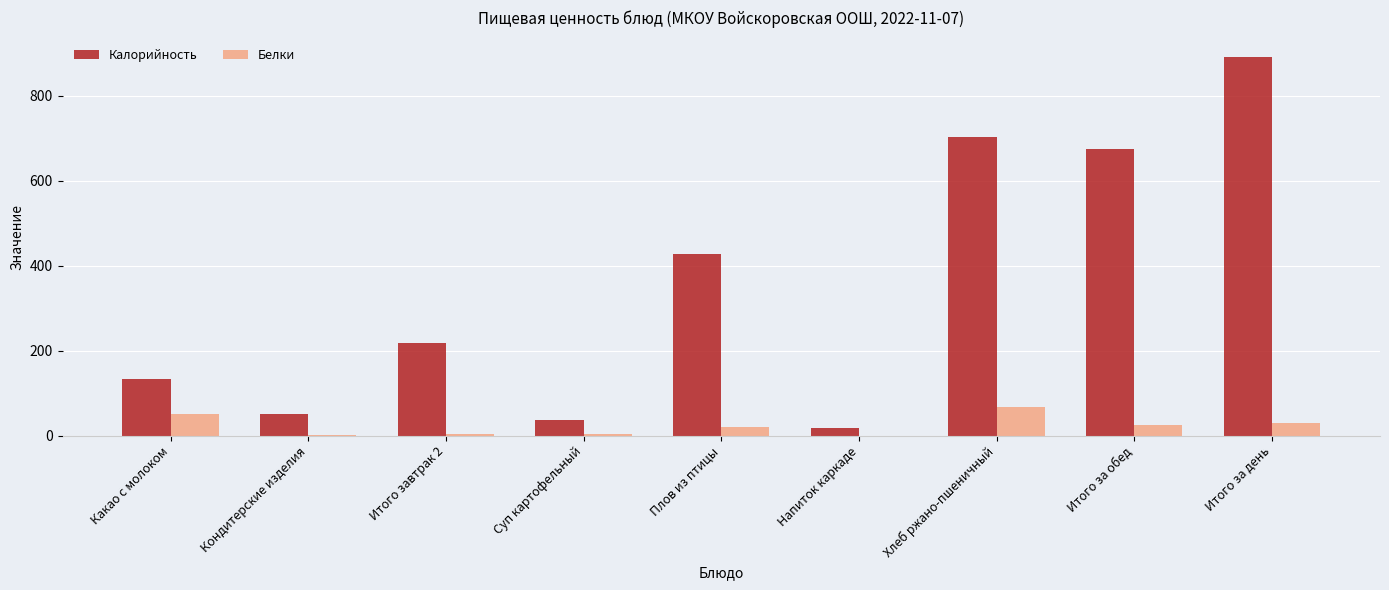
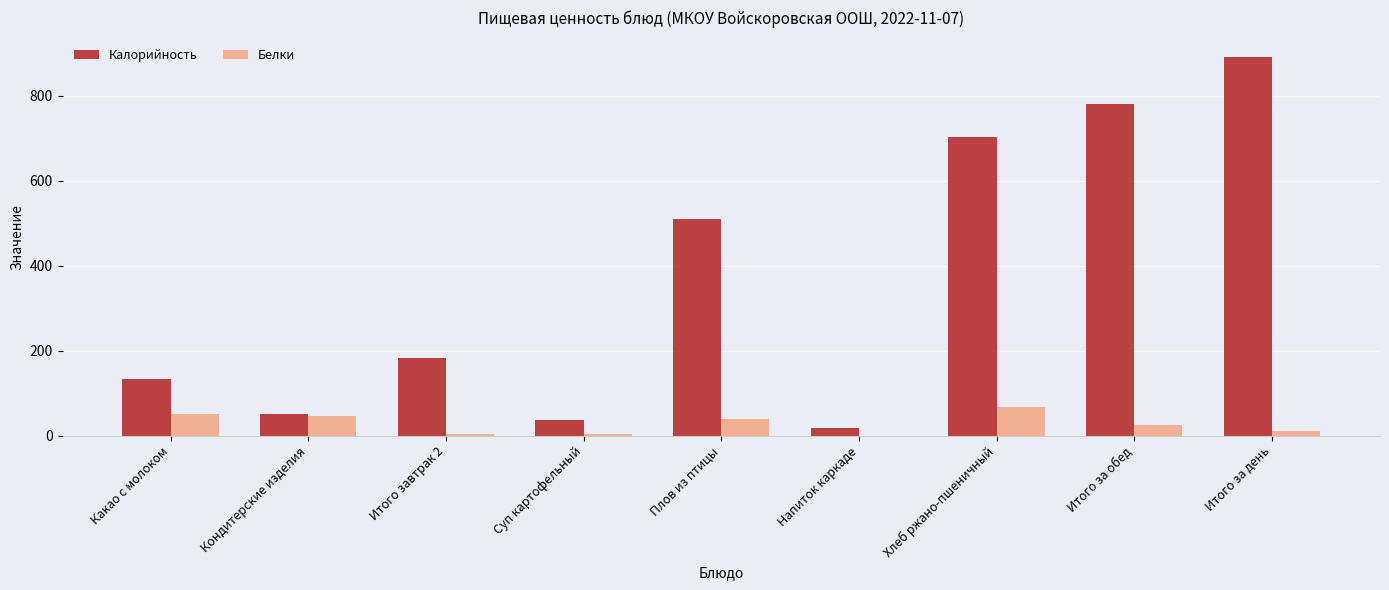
Белки, Кондитерские изделия: 0 -> 50
Калорийность, Итого завтрак 2: 220 -> 180
Калорийность, Плов из птицы: 430 -> 510
Белки, Плов из птицы: 20 -> 40
Калорийность, Итого за обед: 670 -> 780
Белки, Итого за день: 30 -> 10
